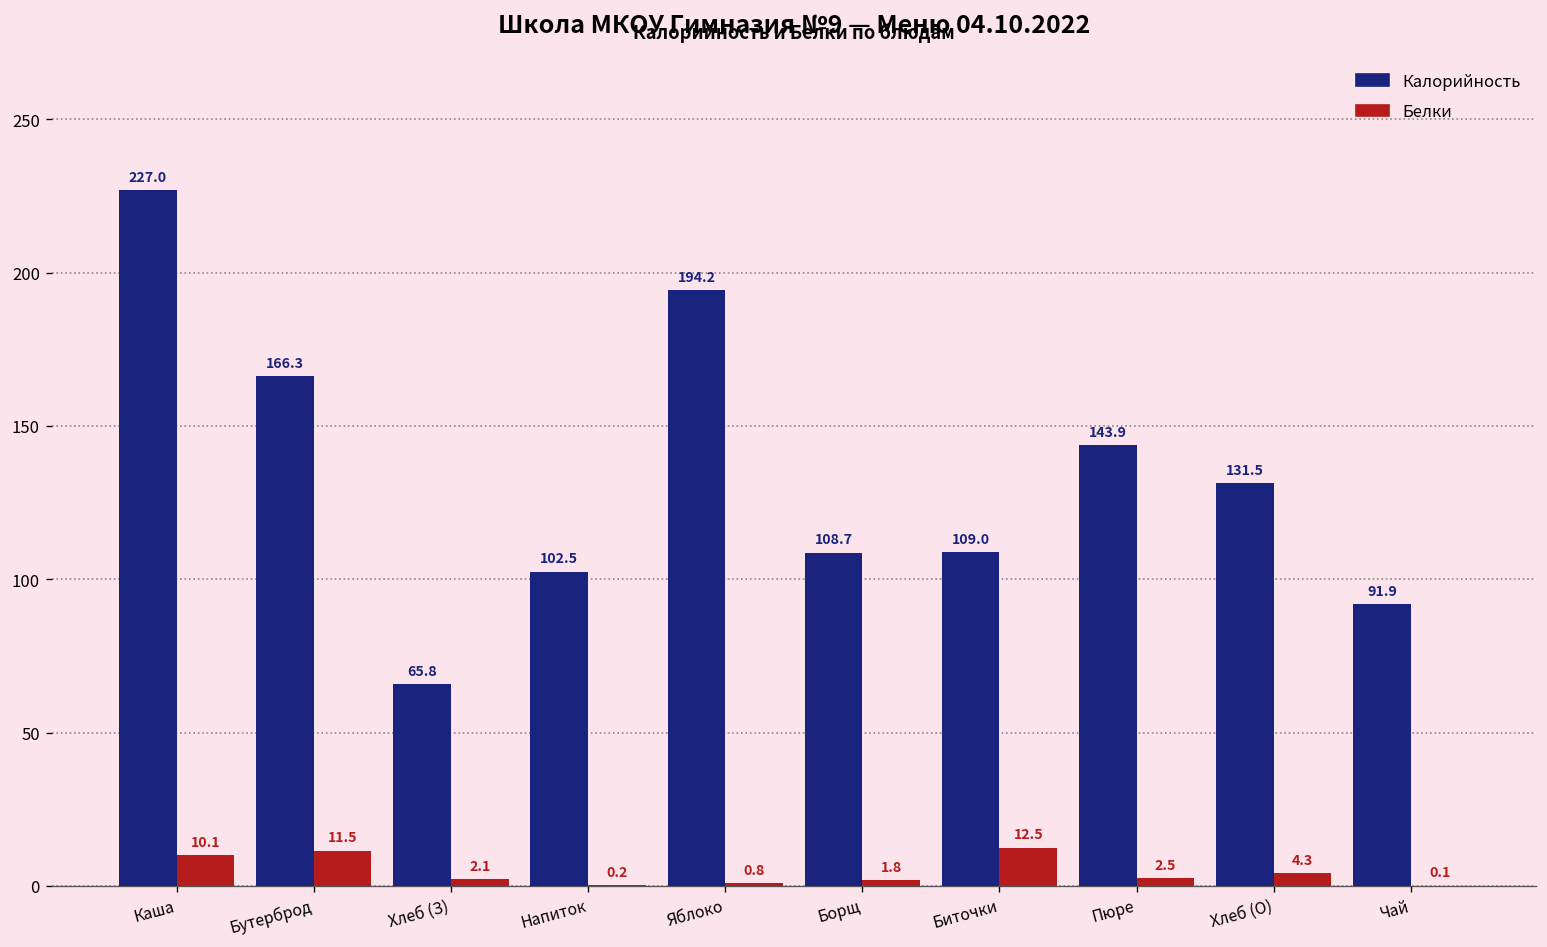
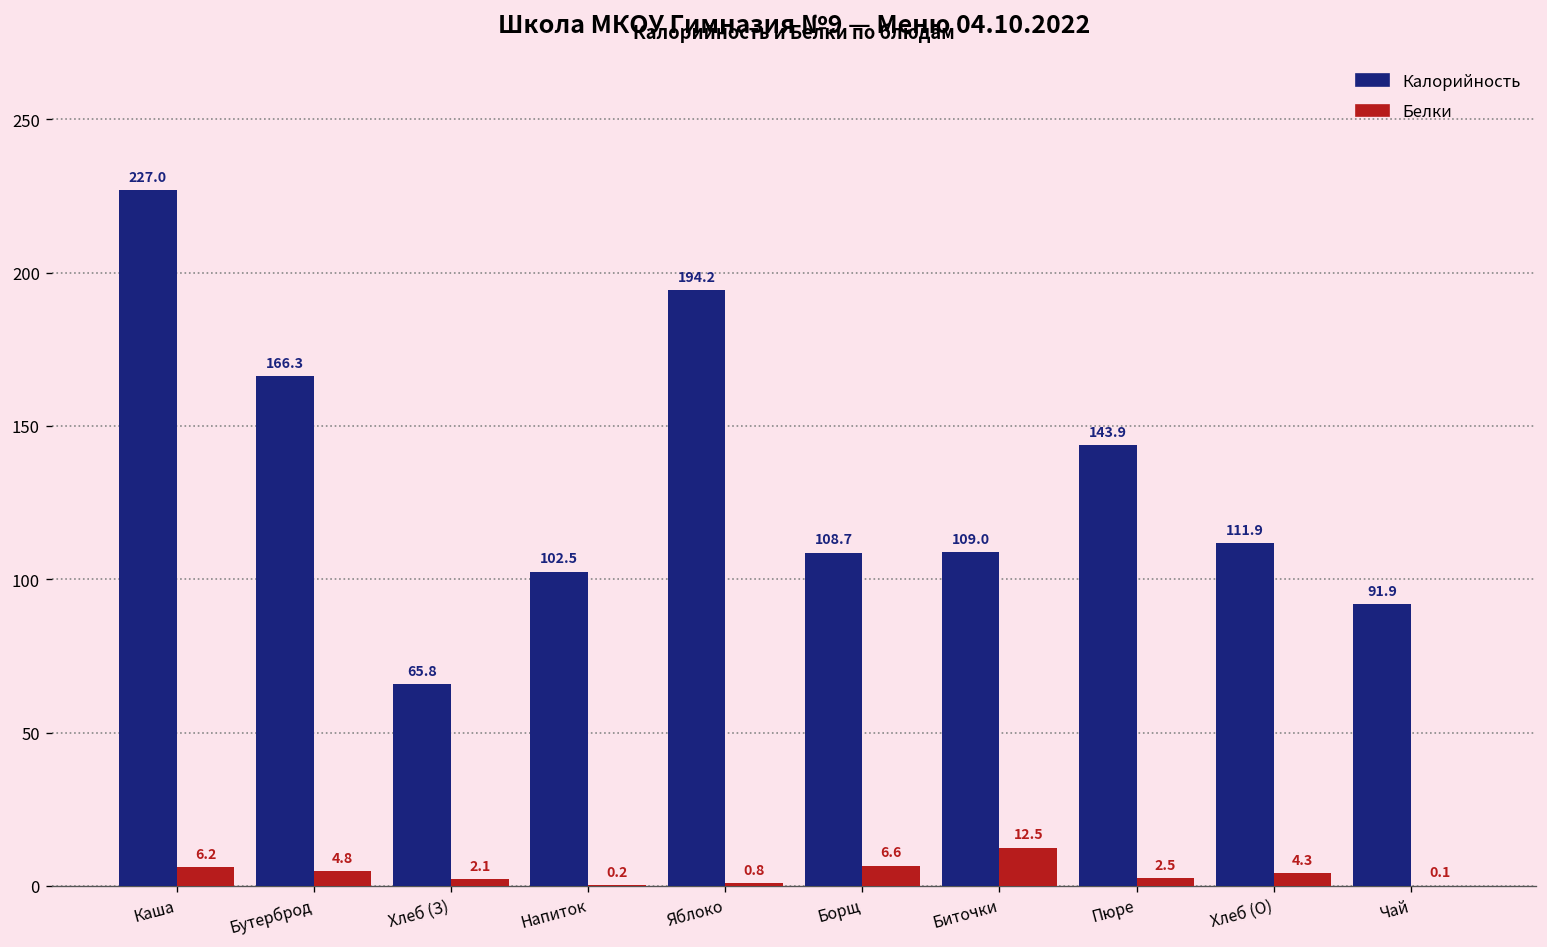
Белки, Каша: 10.1 -> 6.2
Белки, Бутерброд: 11.5 -> 4.8
Белки, Борщ: 1.8 -> 6.6
Калорийность, Хлеб (О): 131.5 -> 111.9
